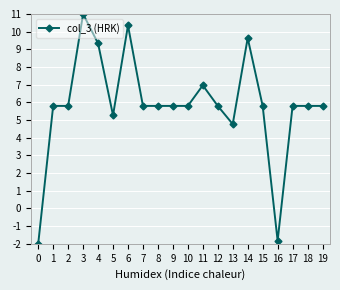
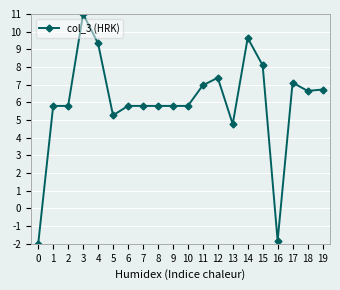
6: 10.4 -> 5.8
12: 5.8 -> 7.4
15: 5.8 -> 8.1
17: 5.8 -> 7.1
18: 5.8 -> 6.6
19: 5.8 -> 6.7
